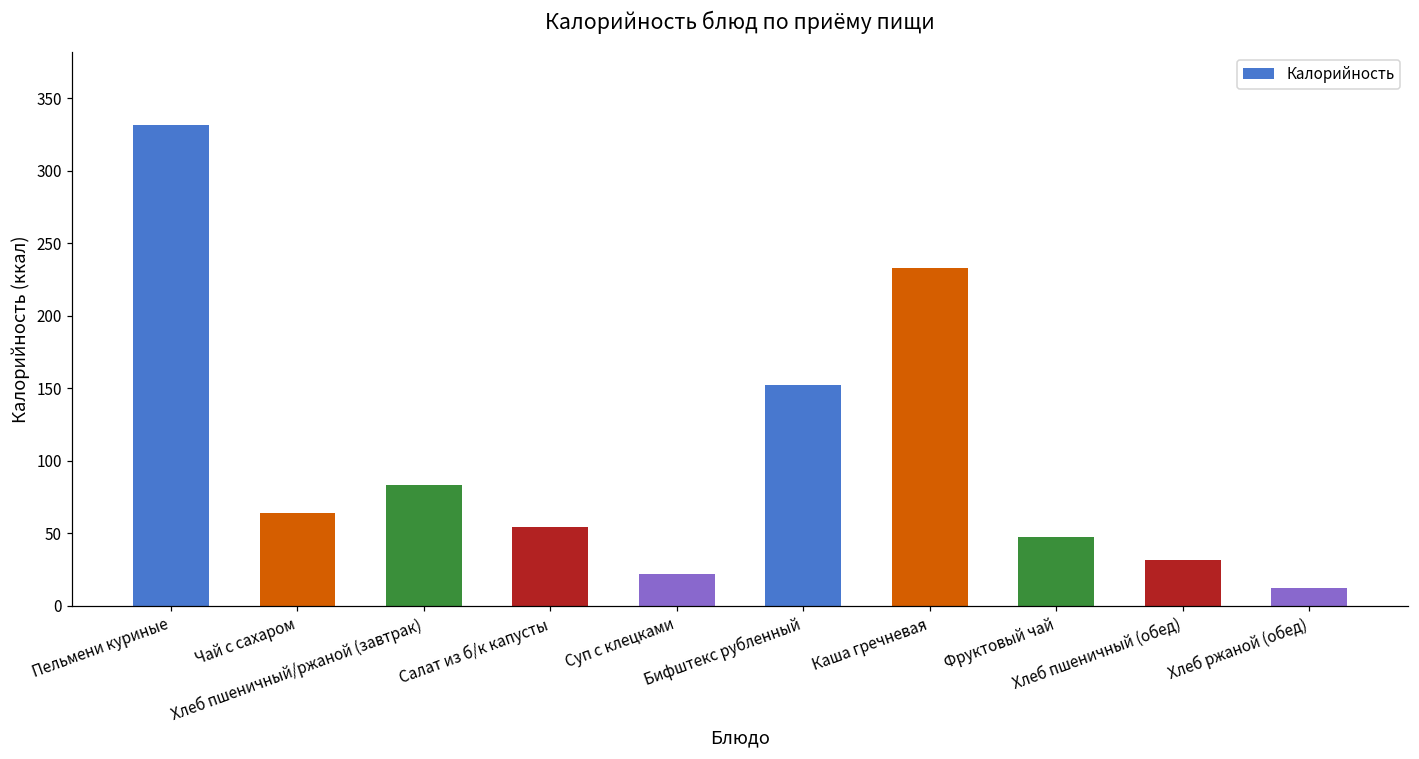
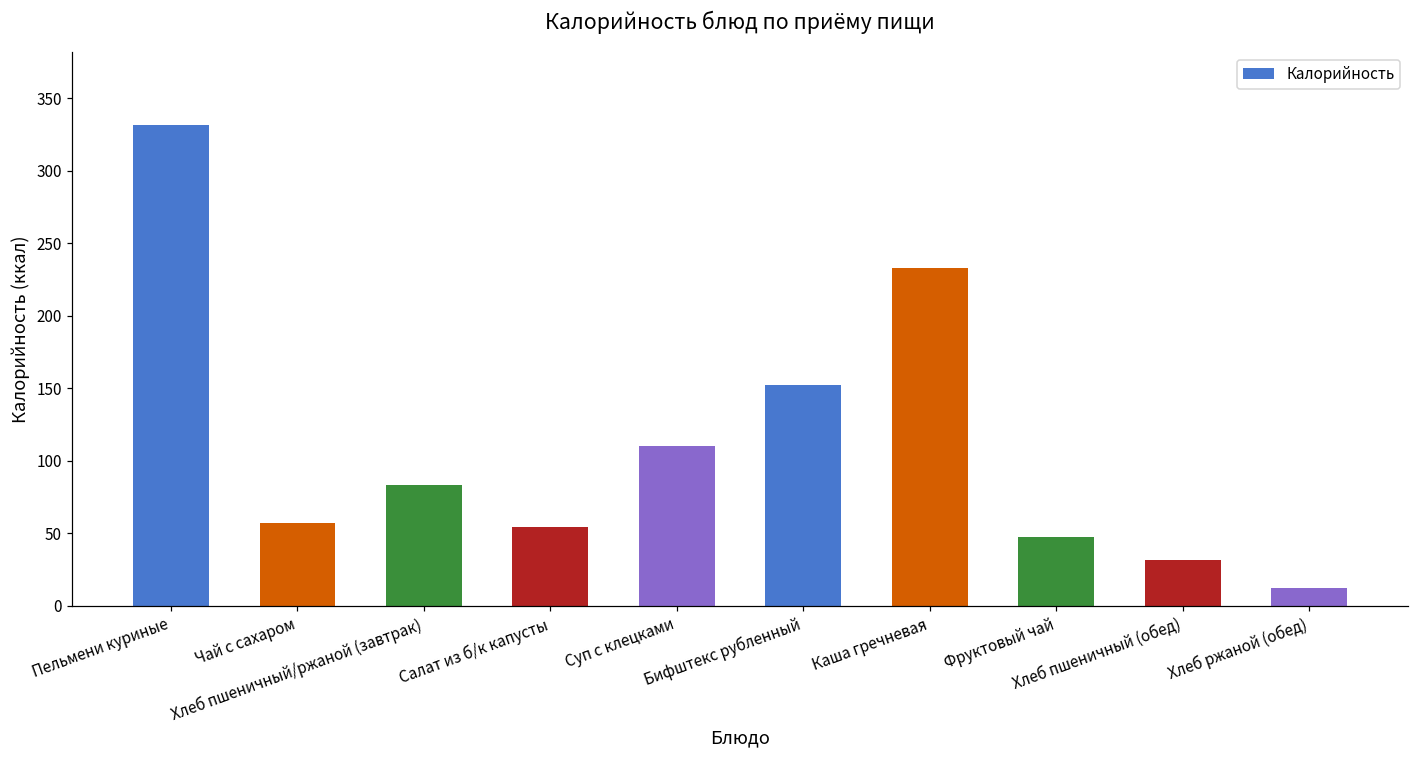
Чай с сахаром: 64 -> 57
Суп с клецками: 22 -> 110
